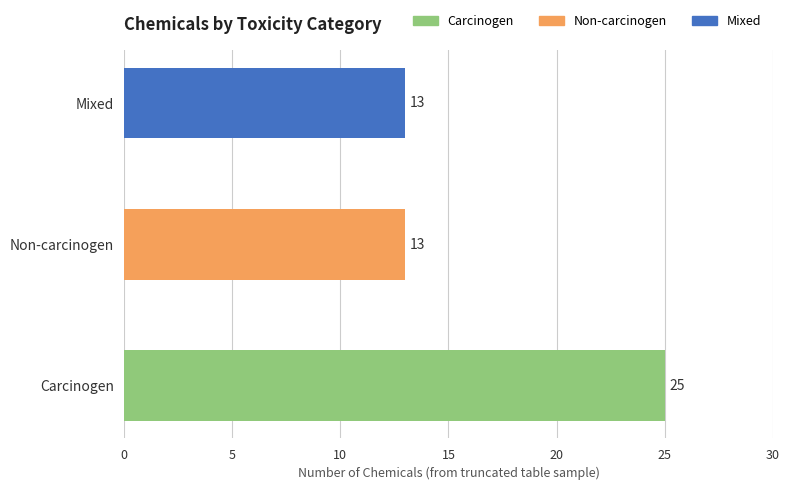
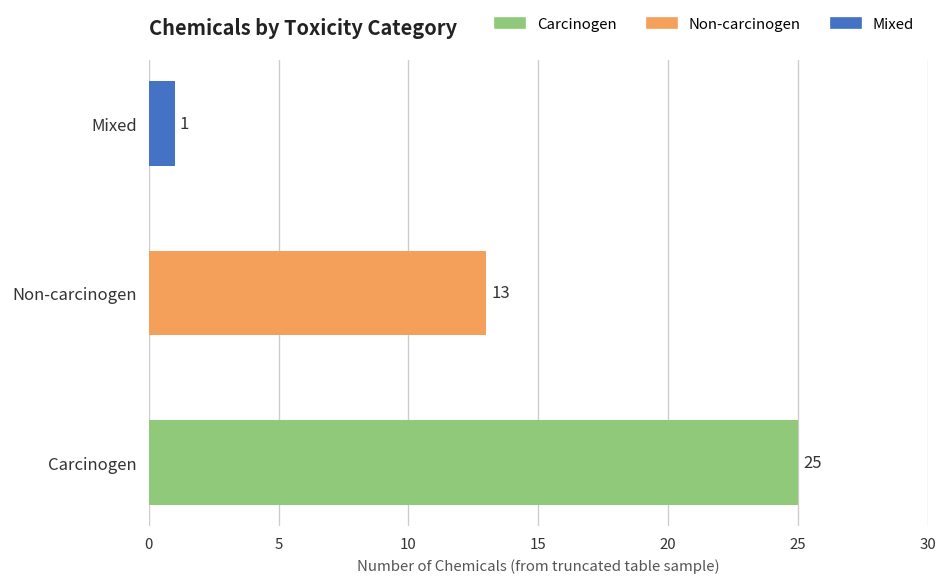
Mixed: 13 -> 1
